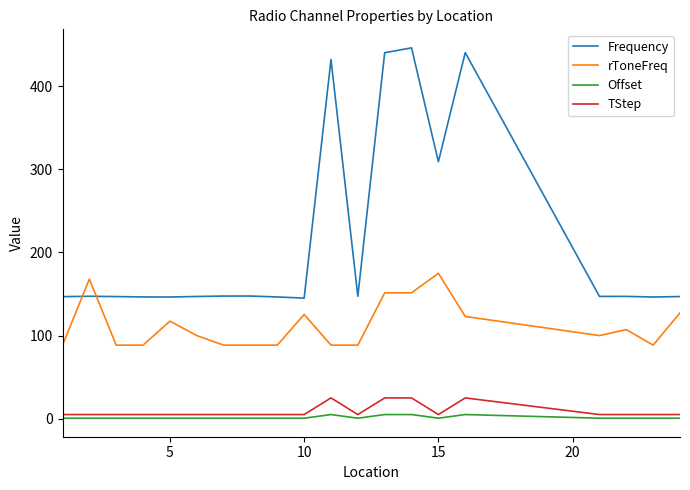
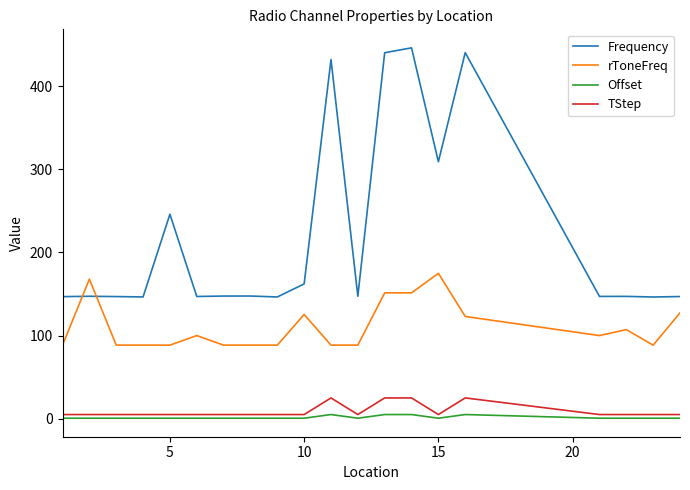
Frequency, 5: 150 -> 250
rToneFreq, 5: 120 -> 90
Frequency, 10: 150 -> 160
